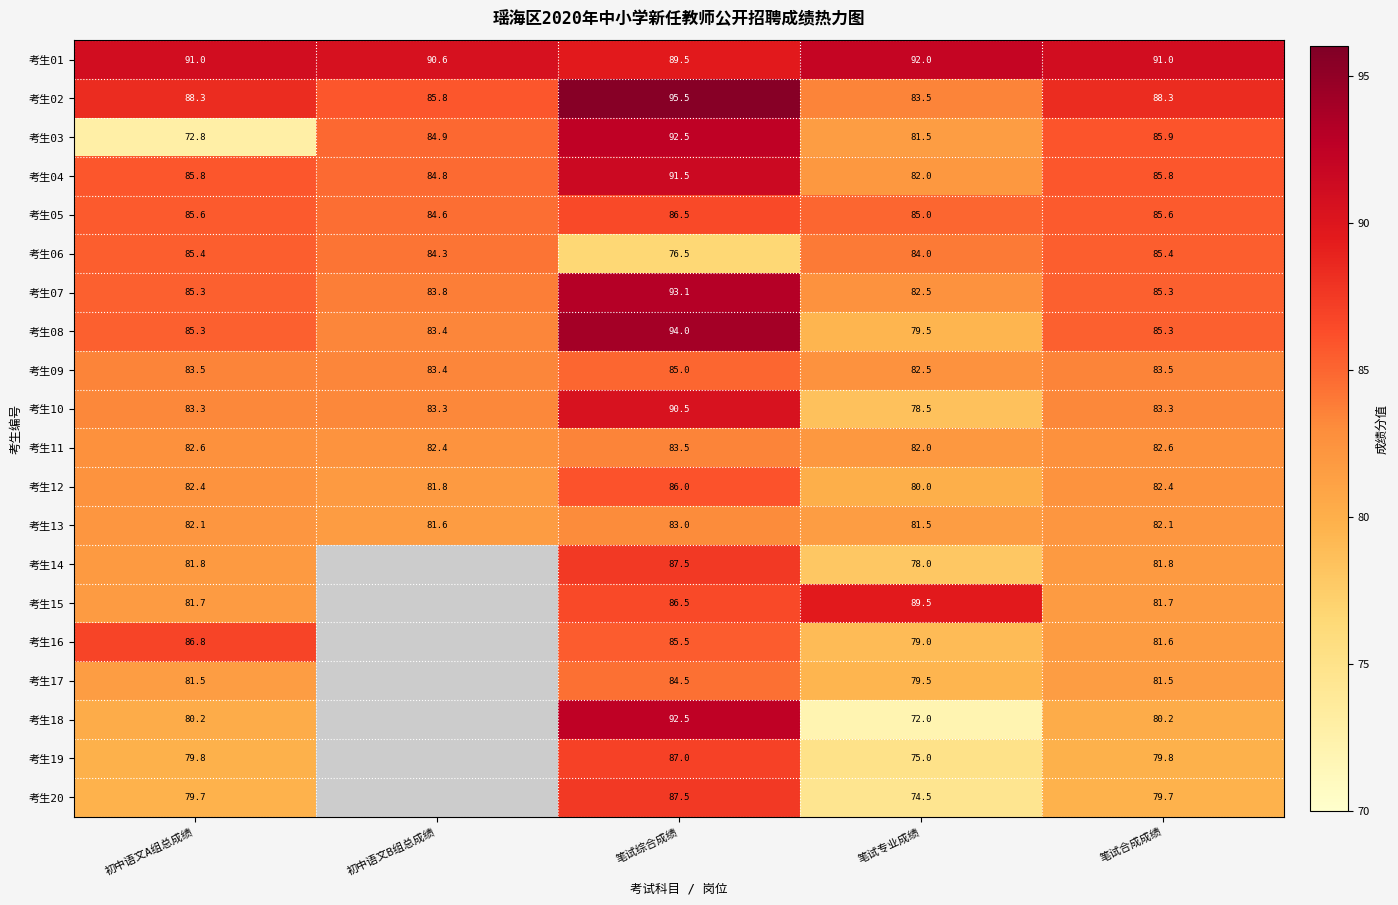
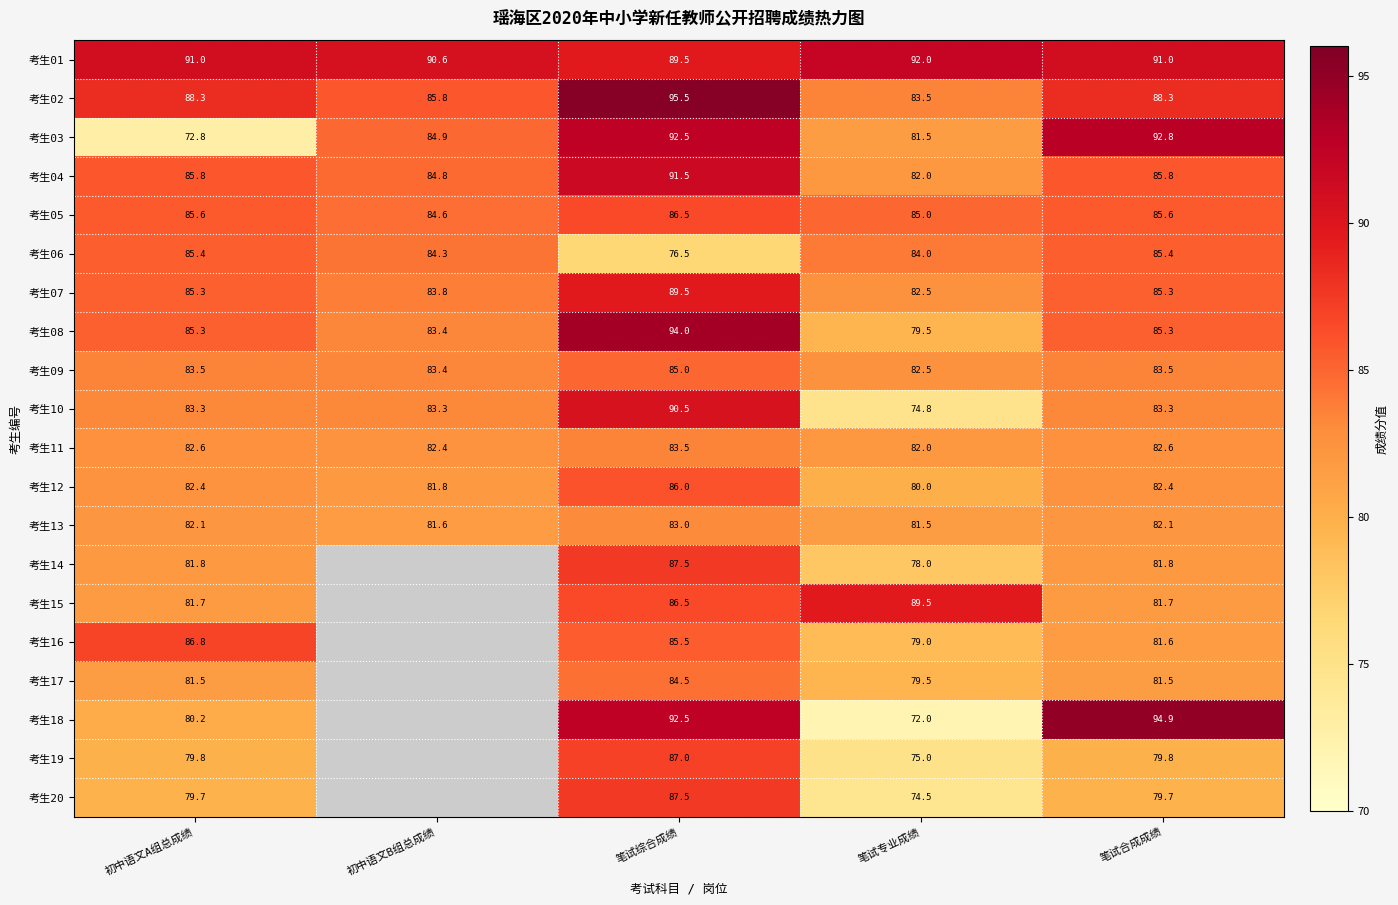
考生03, 笔试合成成绩: 85.9 -> 92.8
考生07, 笔试综合成绩: 93.1 -> 89.5
考生10, 笔试专业成绩: 78.5 -> 74.8
考生18, 笔试合成成绩: 80.2 -> 94.9
